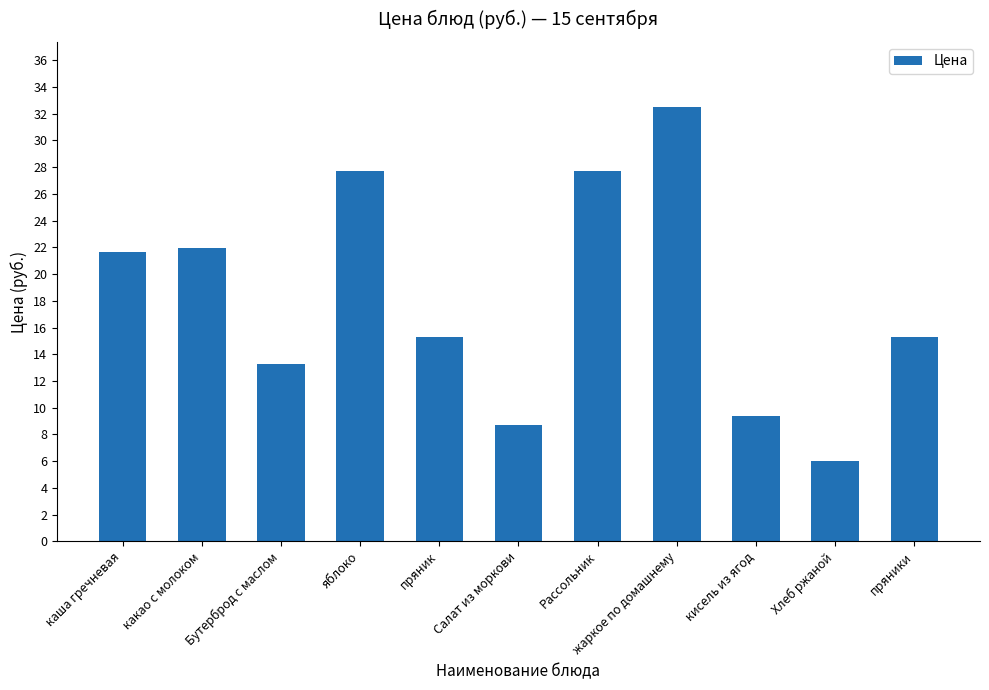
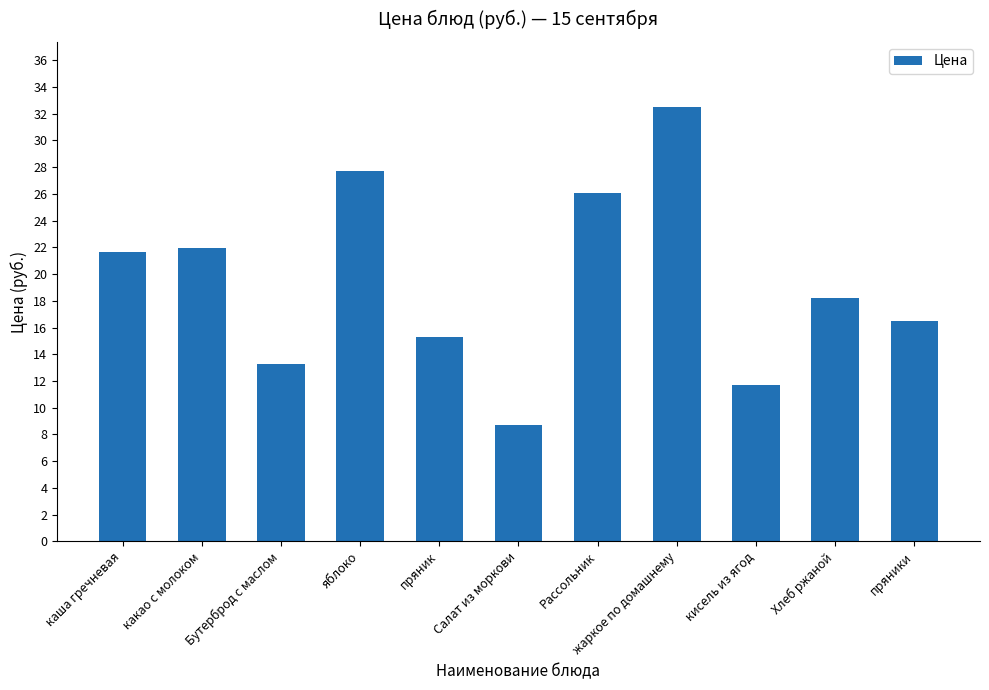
Рассольник: 27.7 -> 26.0
кисель из ягод: 9.4 -> 11.7
Хлеб ржаной: 6.0 -> 18.2
пряники: 15.3 -> 16.5
